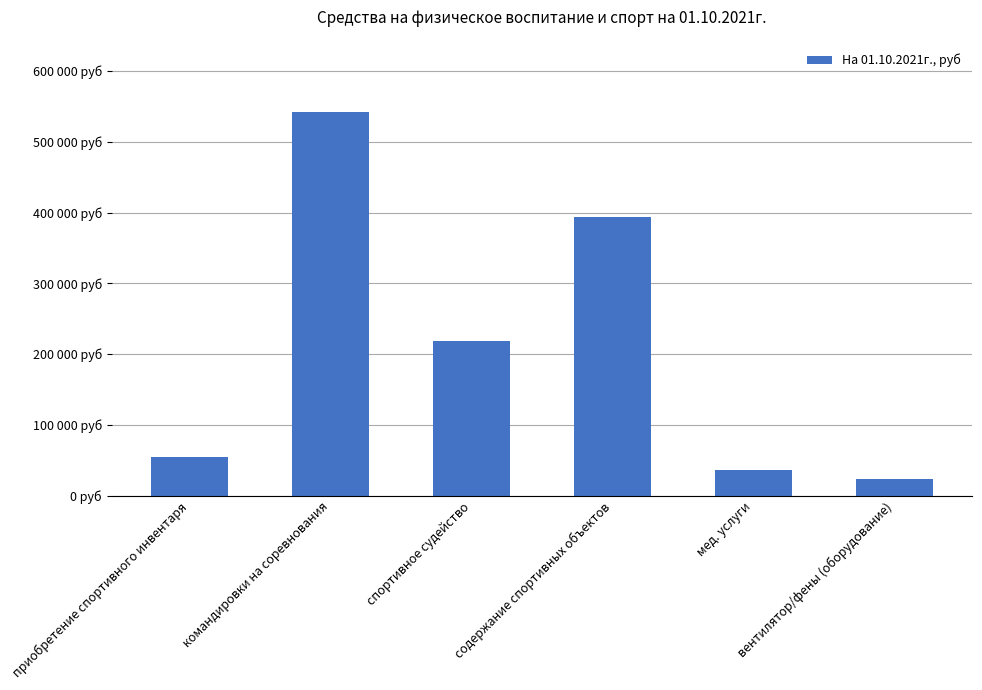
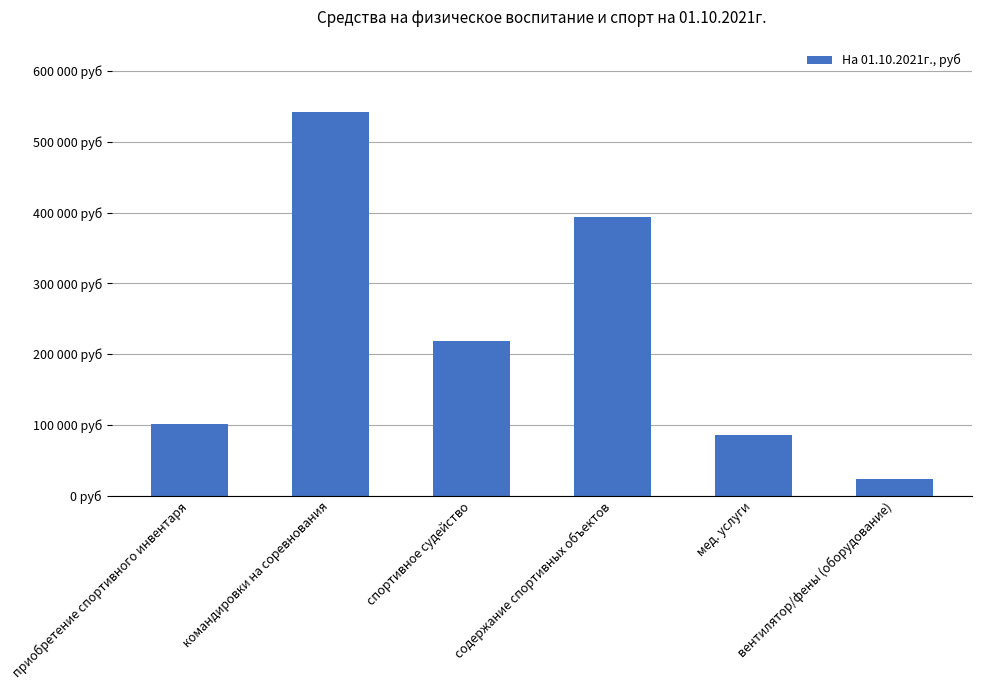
приобретение спортивного инвентаря: 50000 руб -> 100000 руб
мед. услуги: 40000 руб -> 90000 руб
